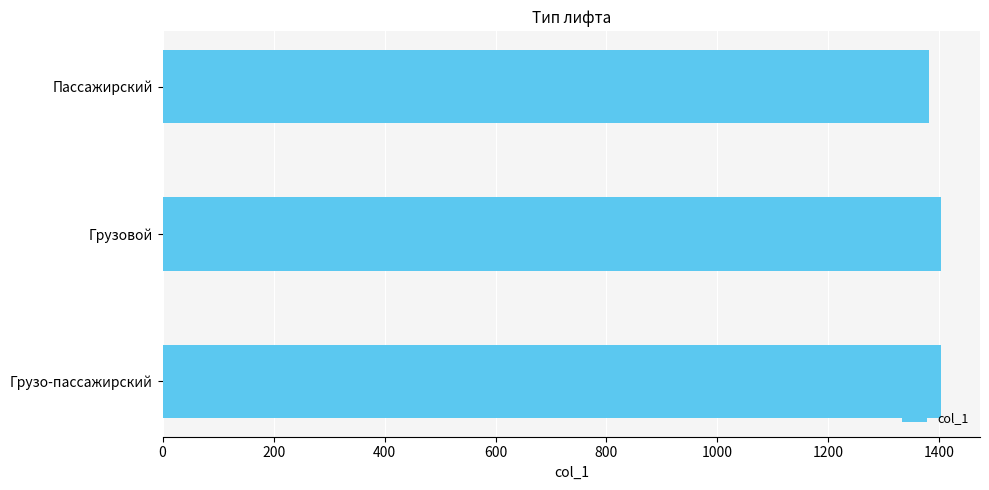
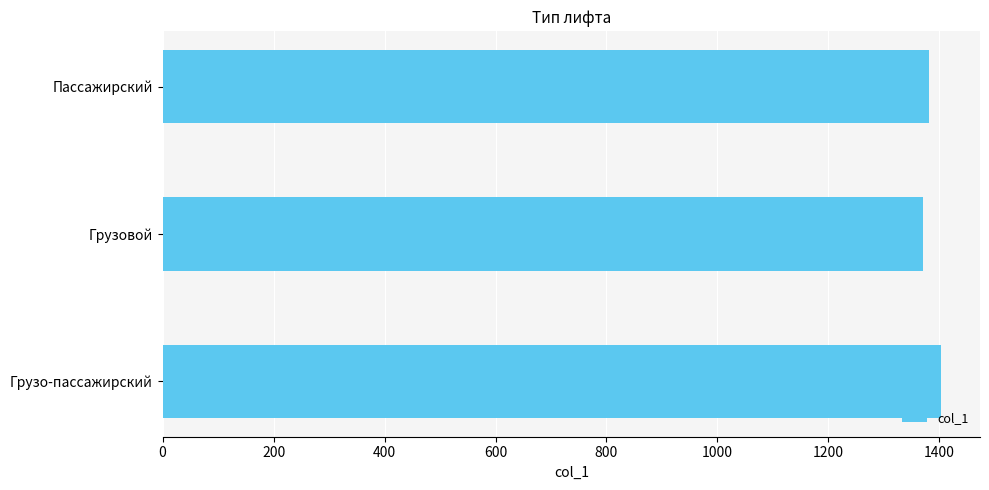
Грузовой: 1400 -> 1370
